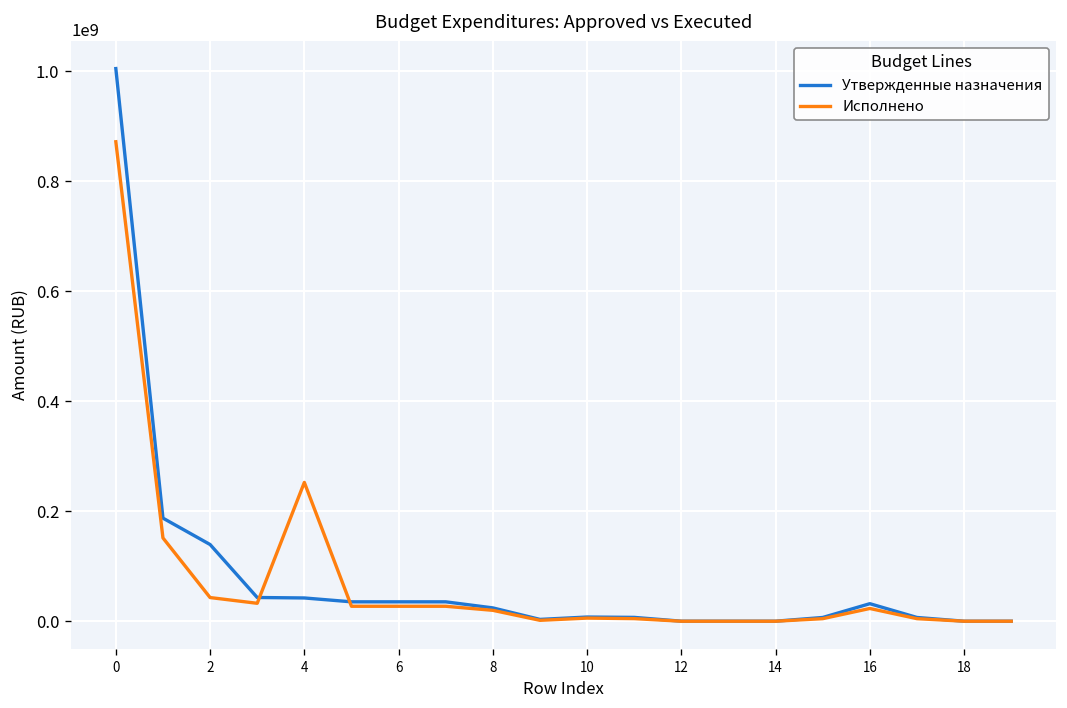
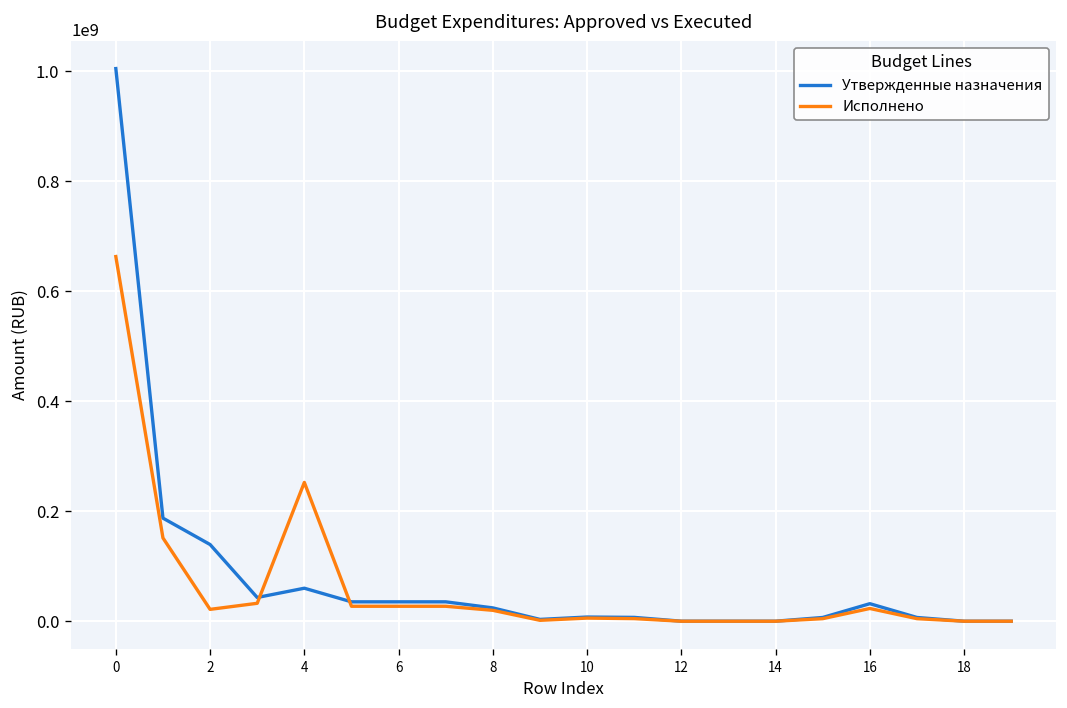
Исполнено, 0: 870000000 -> 660000000
Исполнено, 2: 40000000 -> 20000000
Утвержденные назначения, 4: 40000000 -> 60000000
